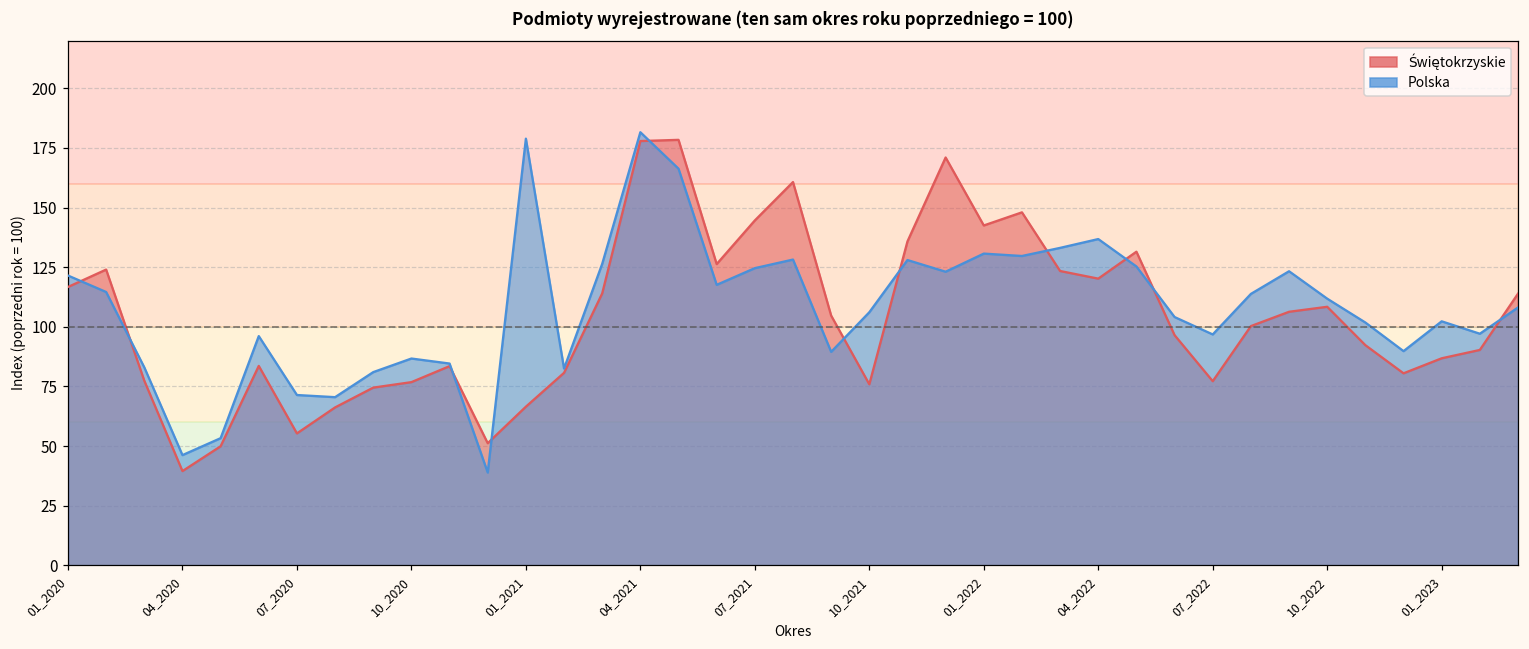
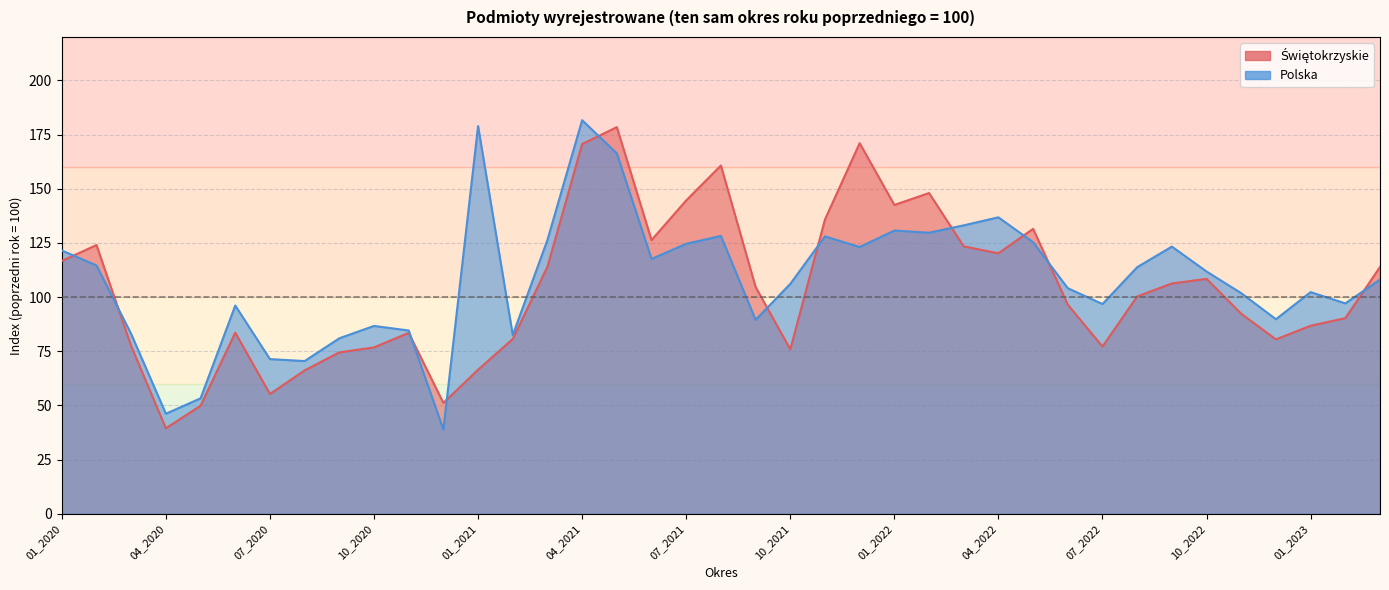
Świętokrzyskie, 04_2021: 178 -> 171
